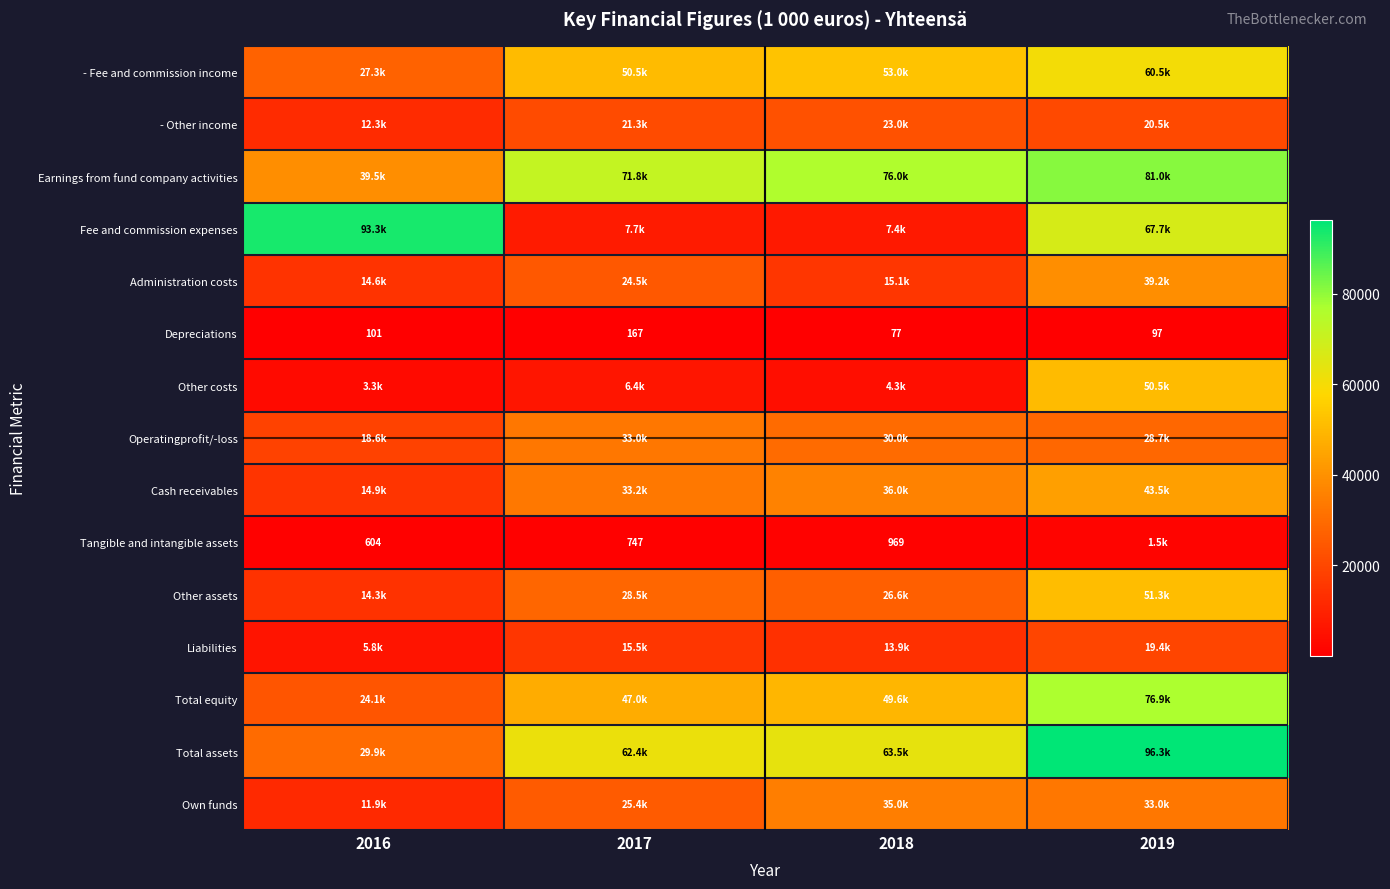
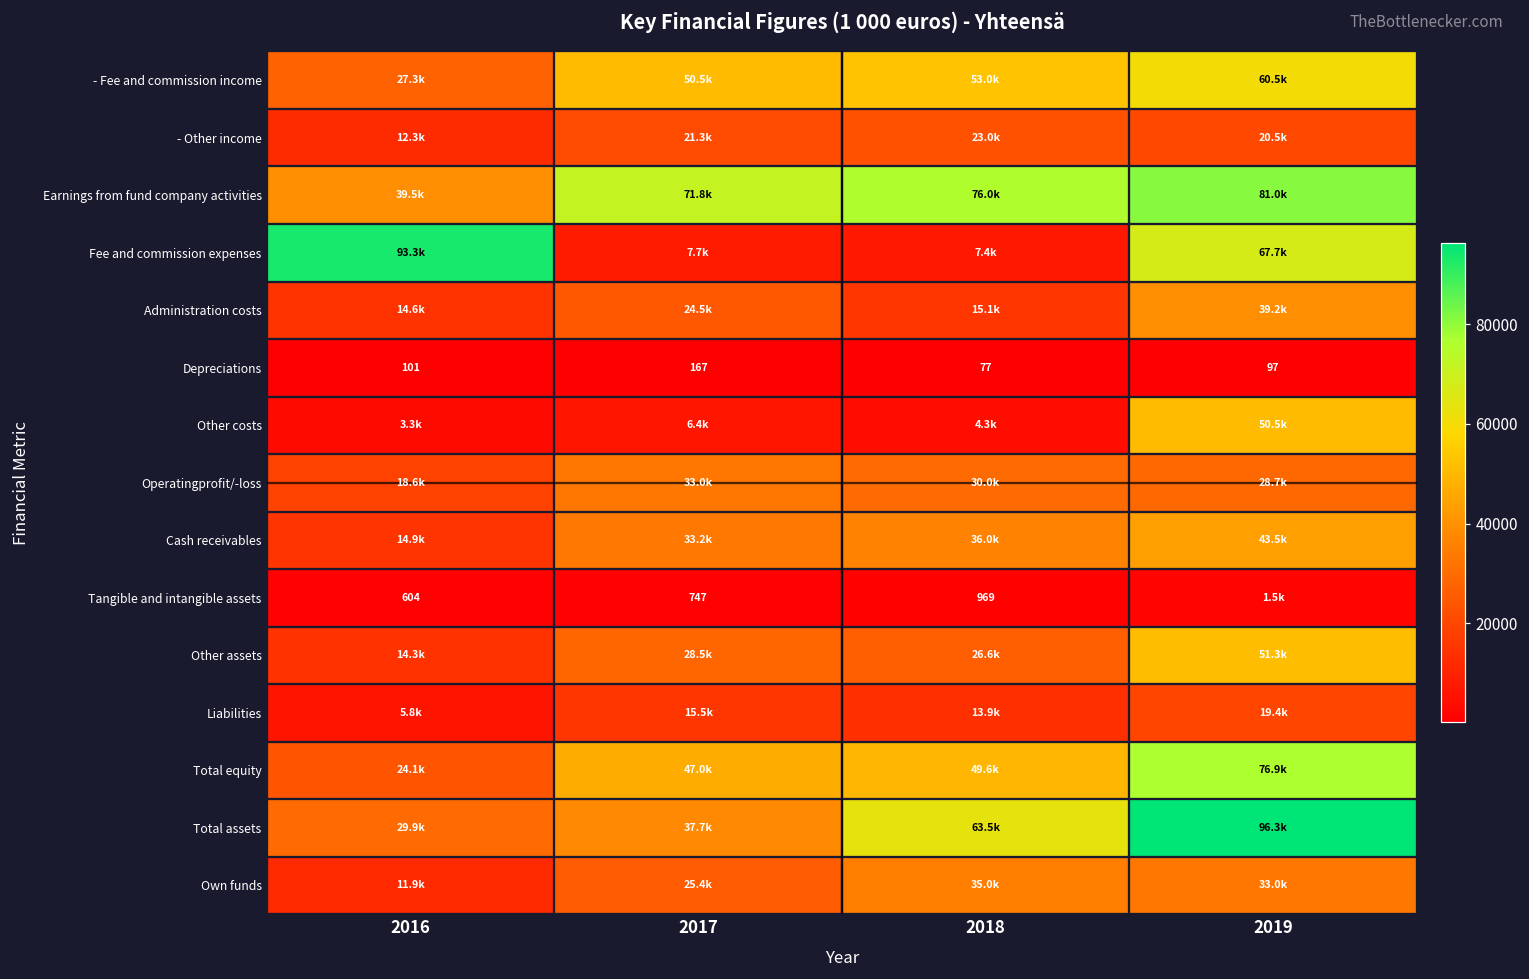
Total assets, 2017: 62.4k -> 37.7k
